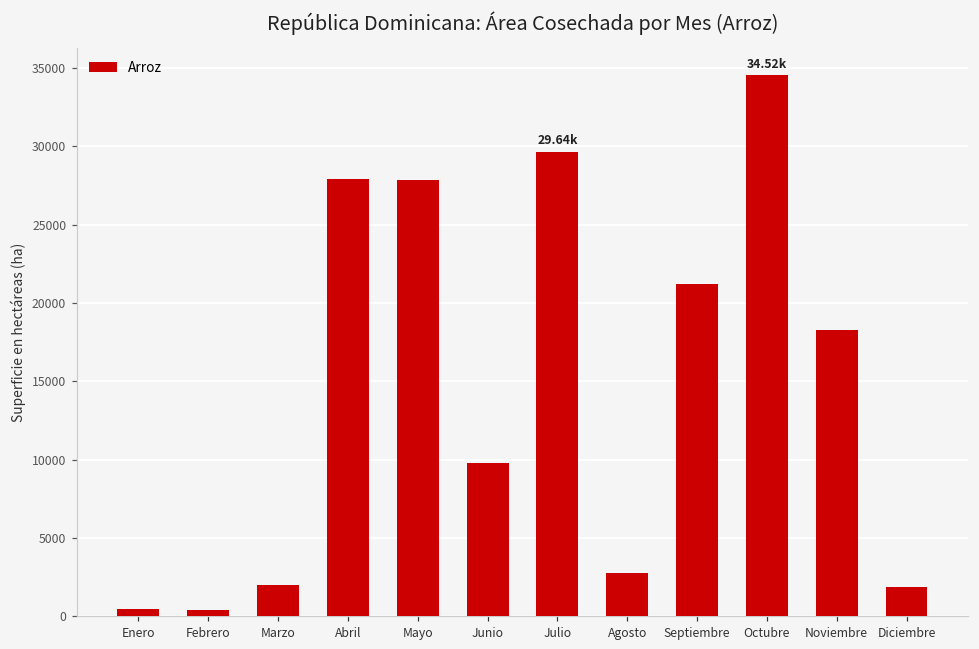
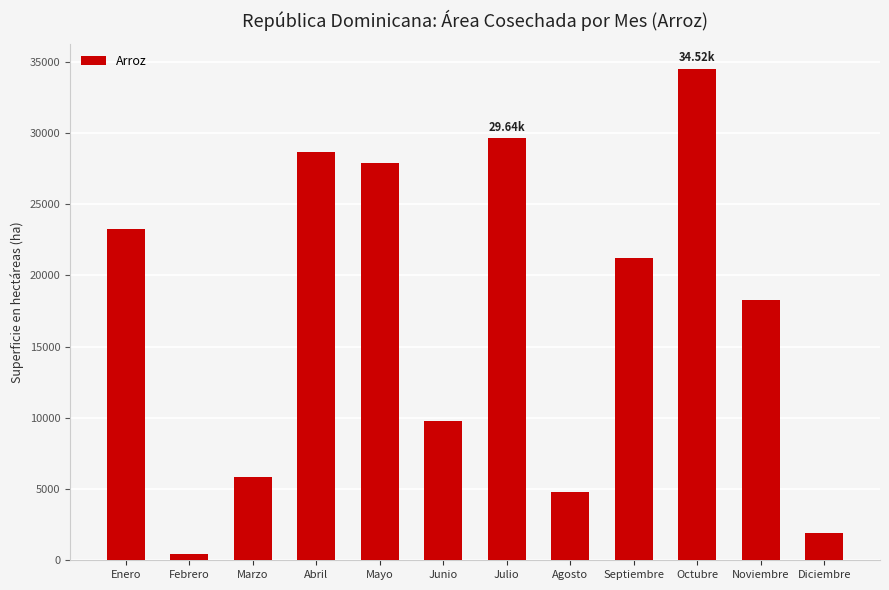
Enero: 500 -> 23200
Marzo: 2000 -> 5800
Abril: 27900 -> 28700
Agosto: 2700 -> 4800
